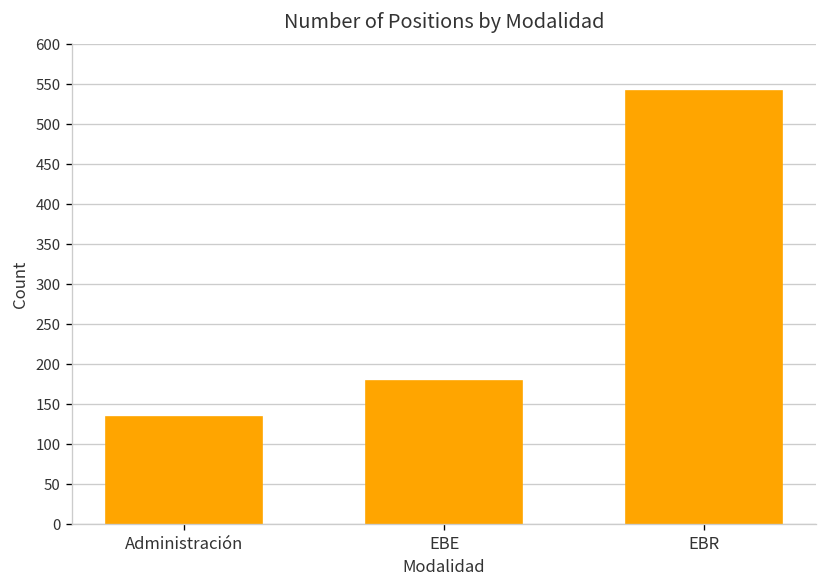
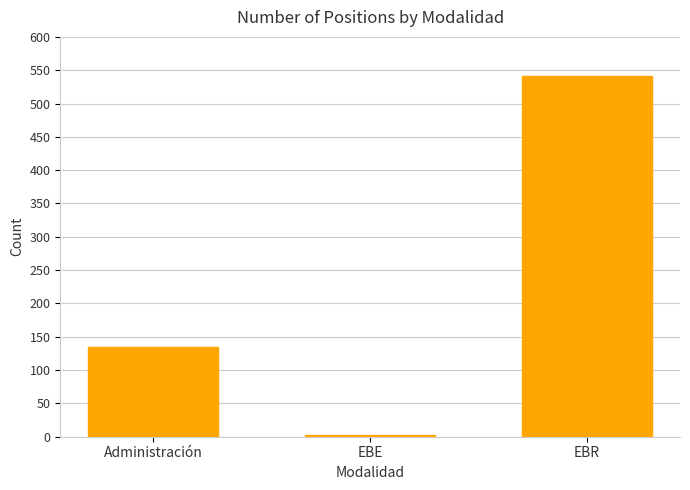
EBE: 180 -> 0
